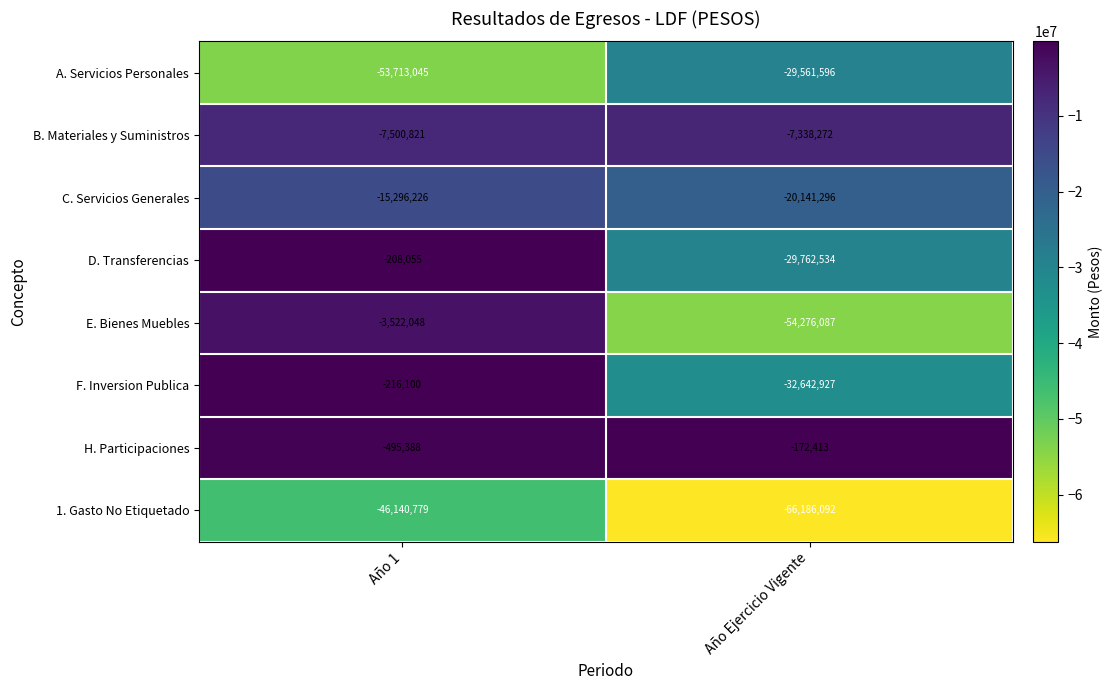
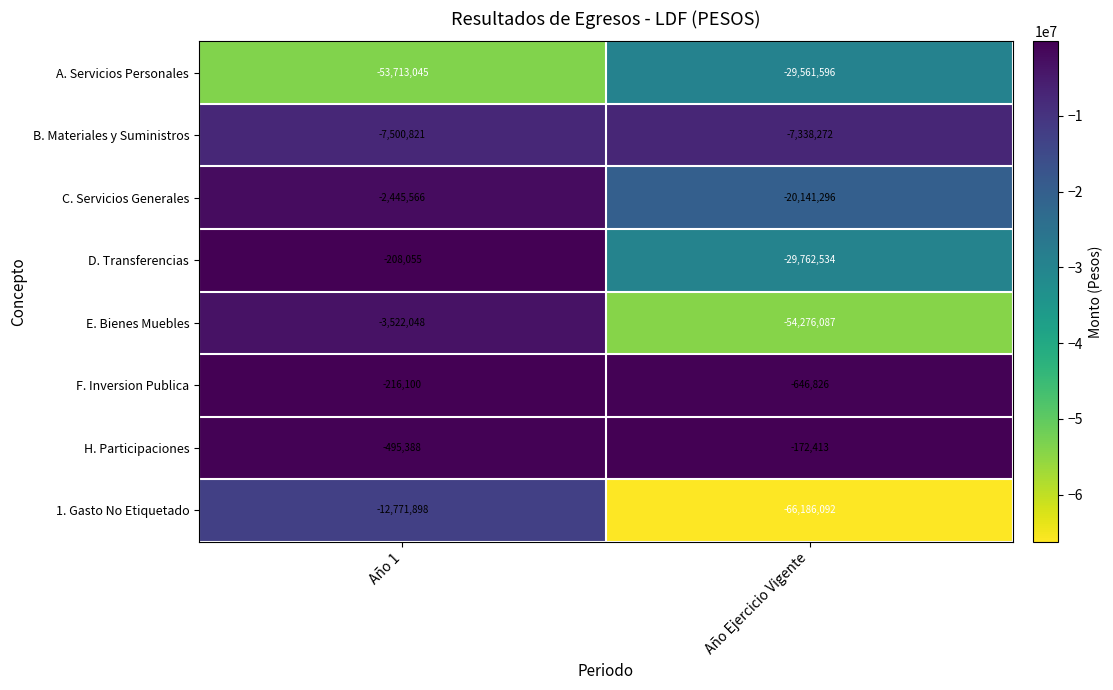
C. Servicios Generales, Año 1: -15,296,226 -> -2,445,566
F. Inversion Publica, Año Ejercicio Vigente: -32,642,927 -> -646,826
1. Gasto No Etiquetado, Año 1: -46,140,779 -> -12,771,898
